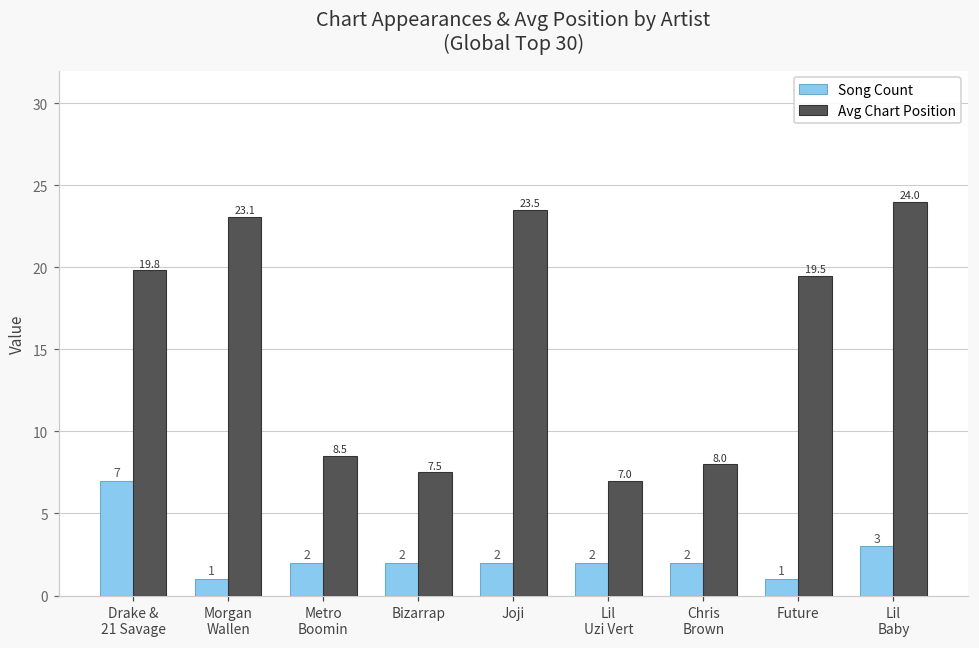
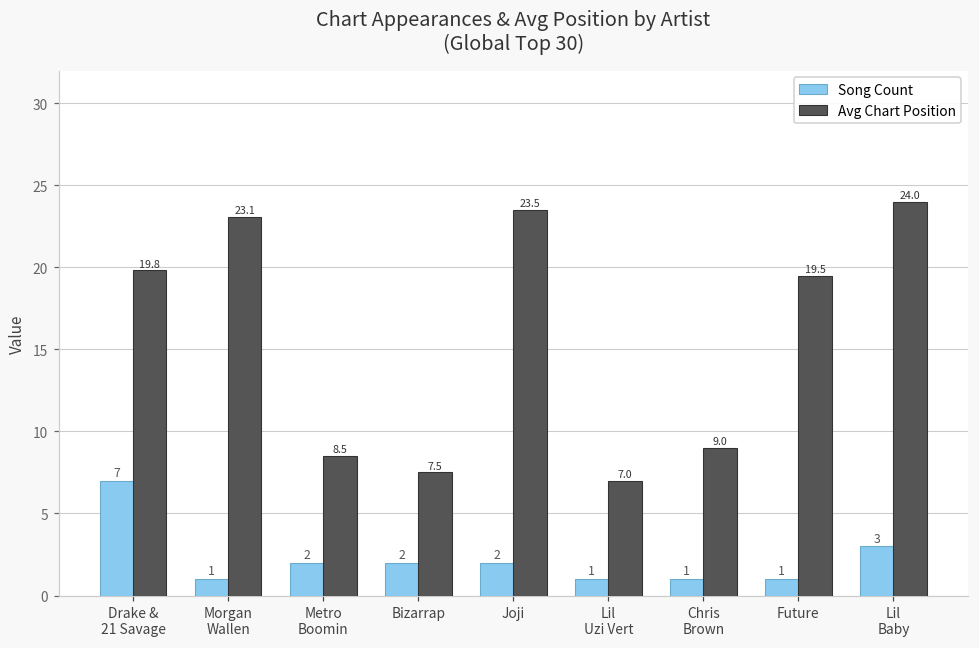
Song Count, Lil Uzi Vert: 2 -> 1
Song Count, Chris Brown: 2 -> 1
Avg Chart Position, Chris Brown: 8.0 -> 9.0
